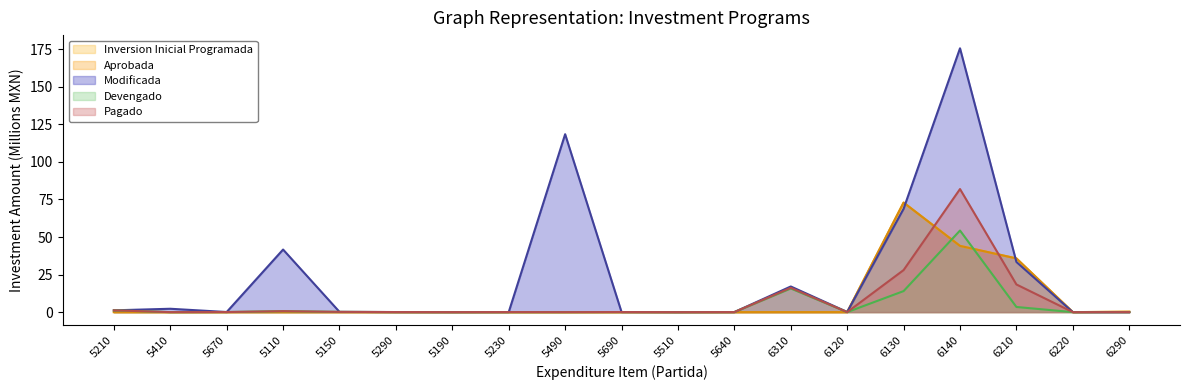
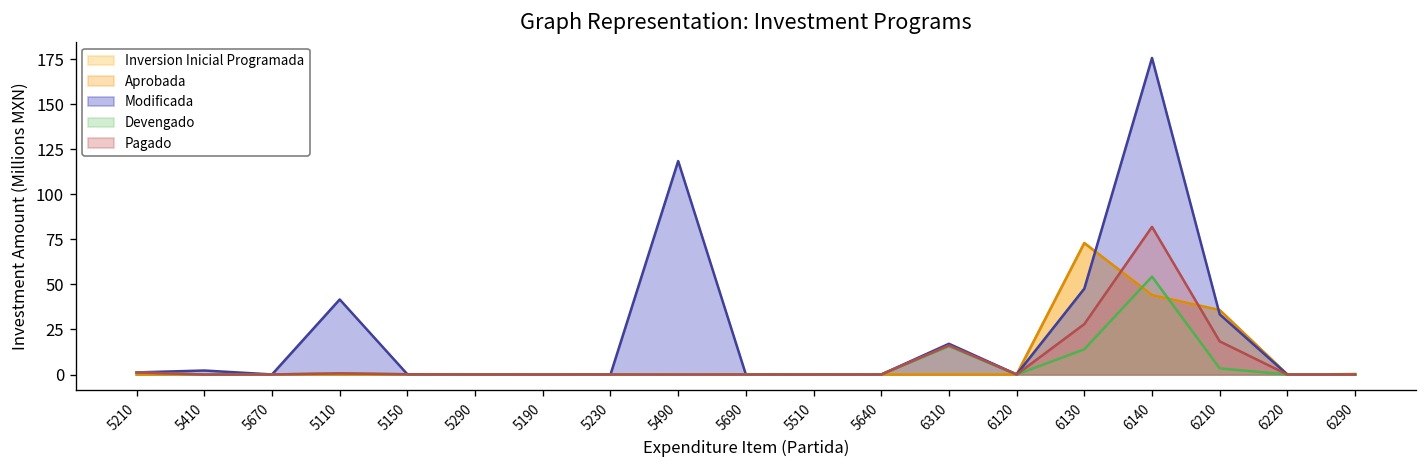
Modificada, 6130: 69 -> 48
